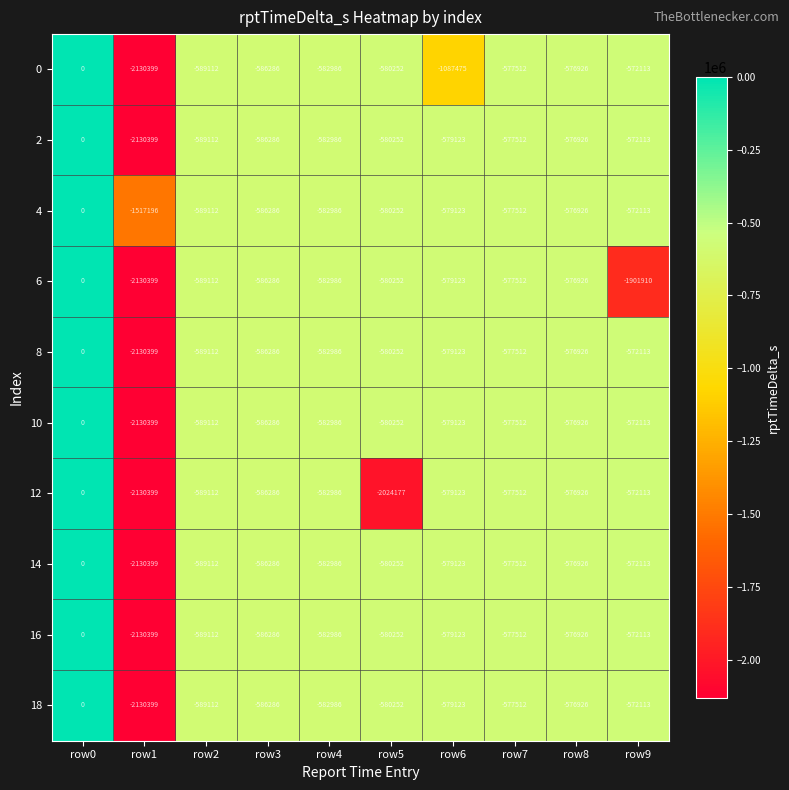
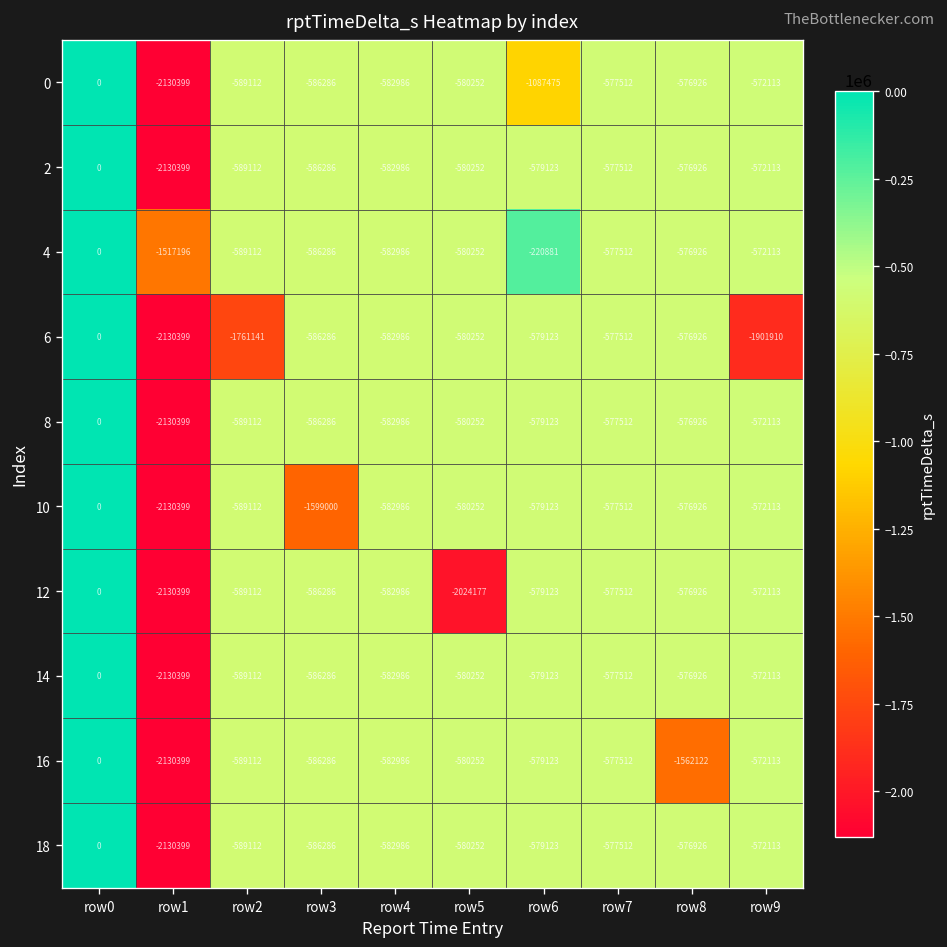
4, row6: -579123 -> -220881
6, row2: -589112 -> -1761141
10, row3: -586286 -> -1599000
16, row8: -576926 -> -1562122
